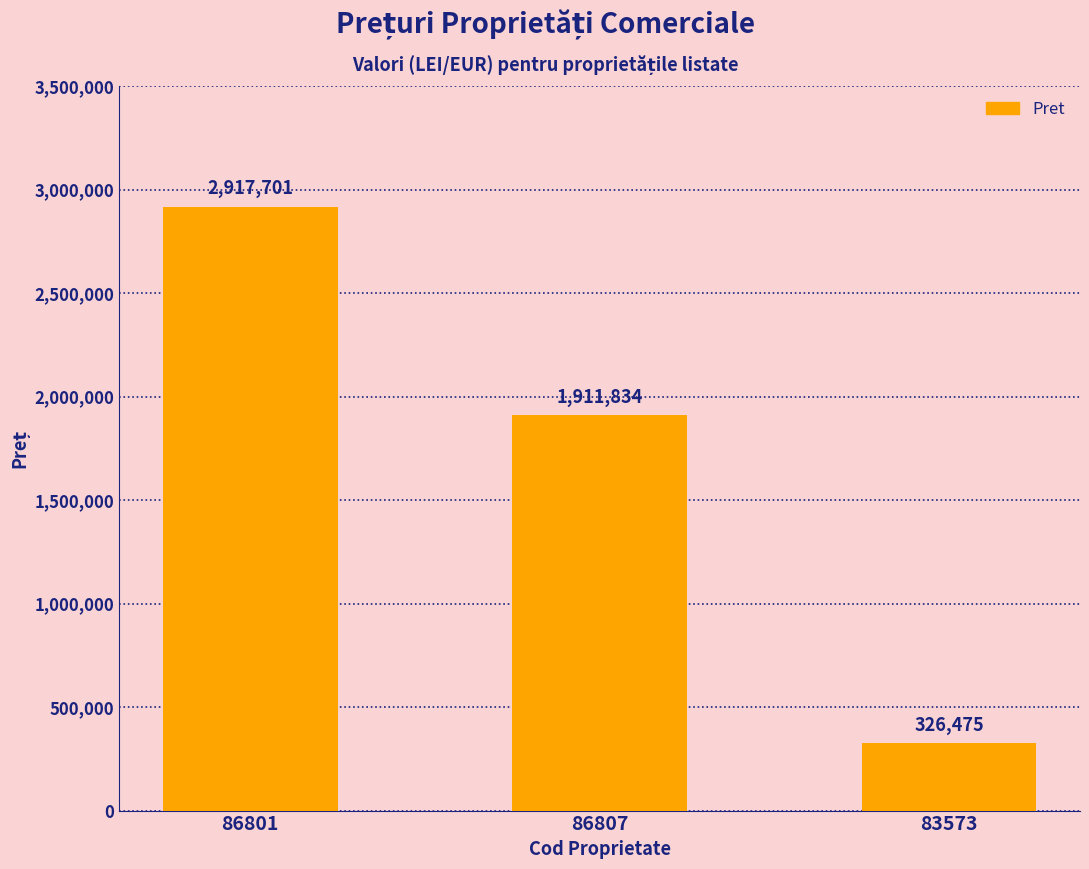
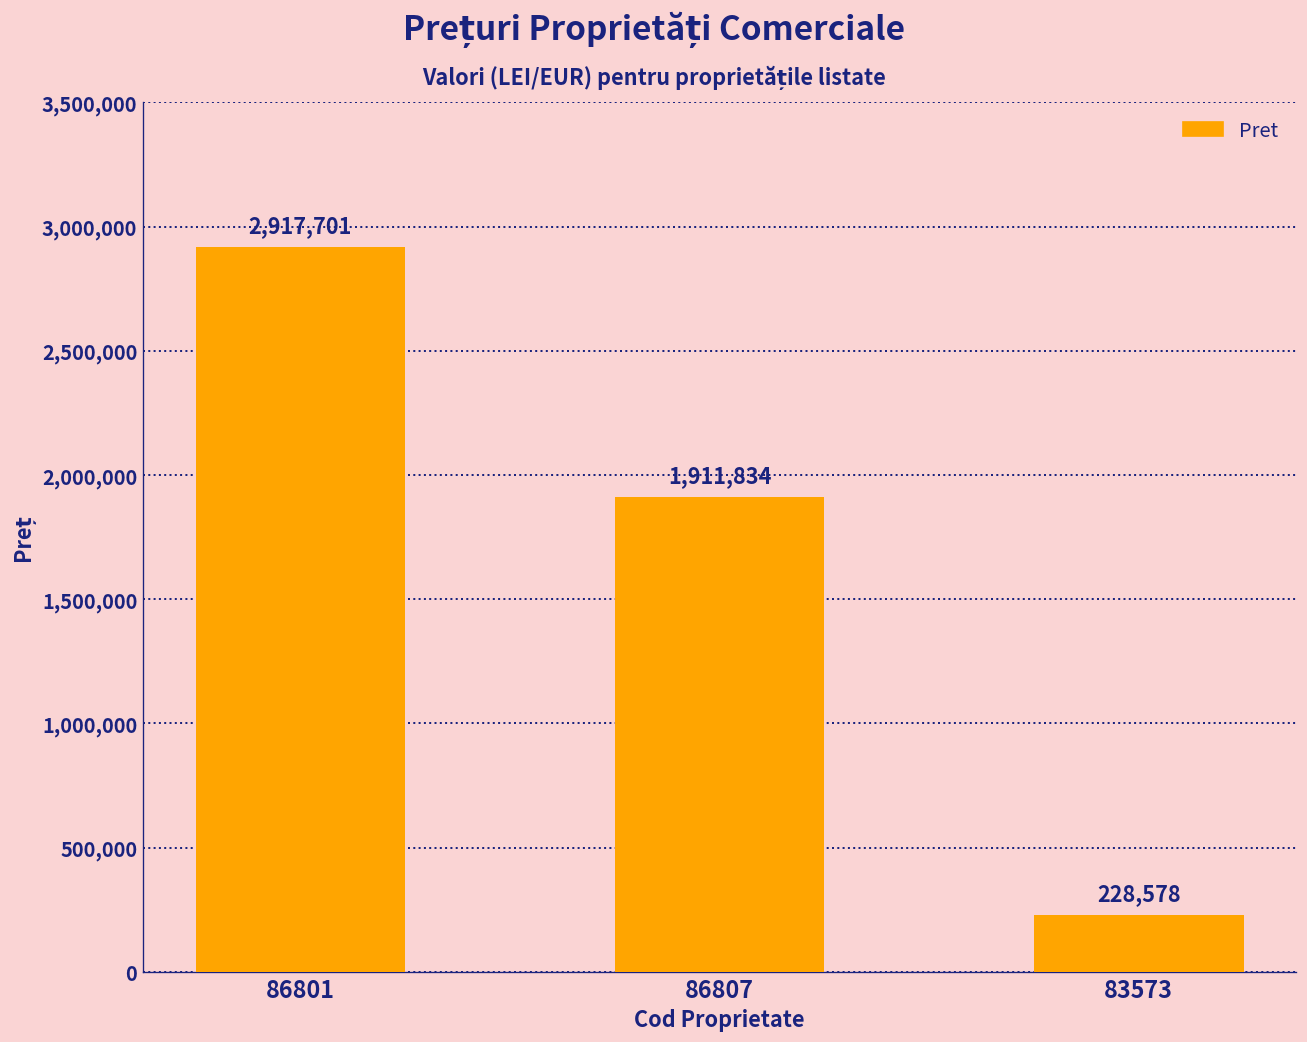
83573: 326,475 -> 228,578
